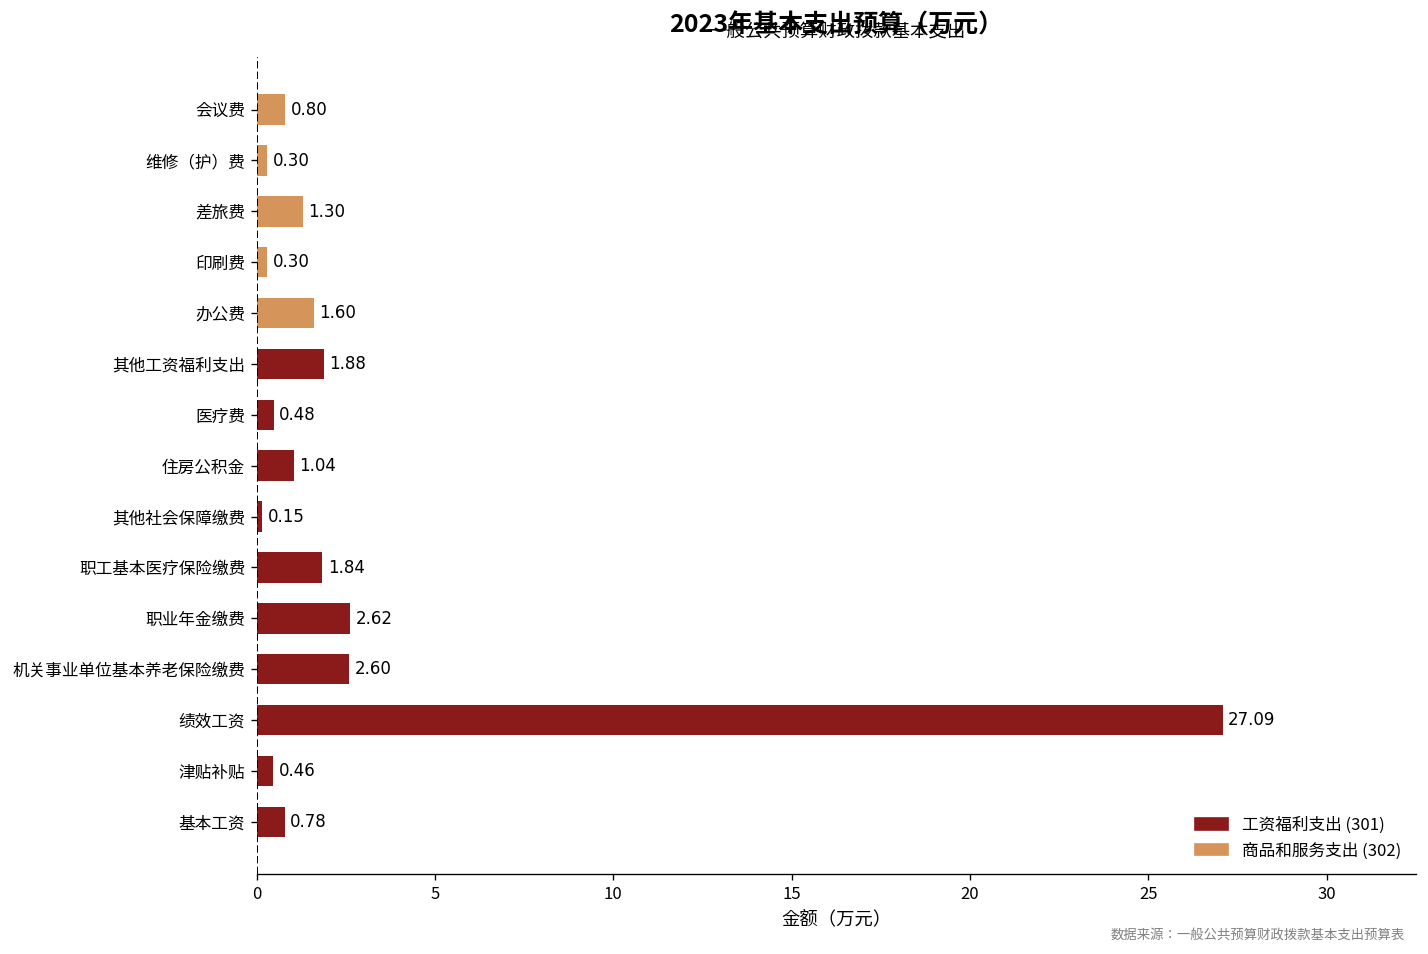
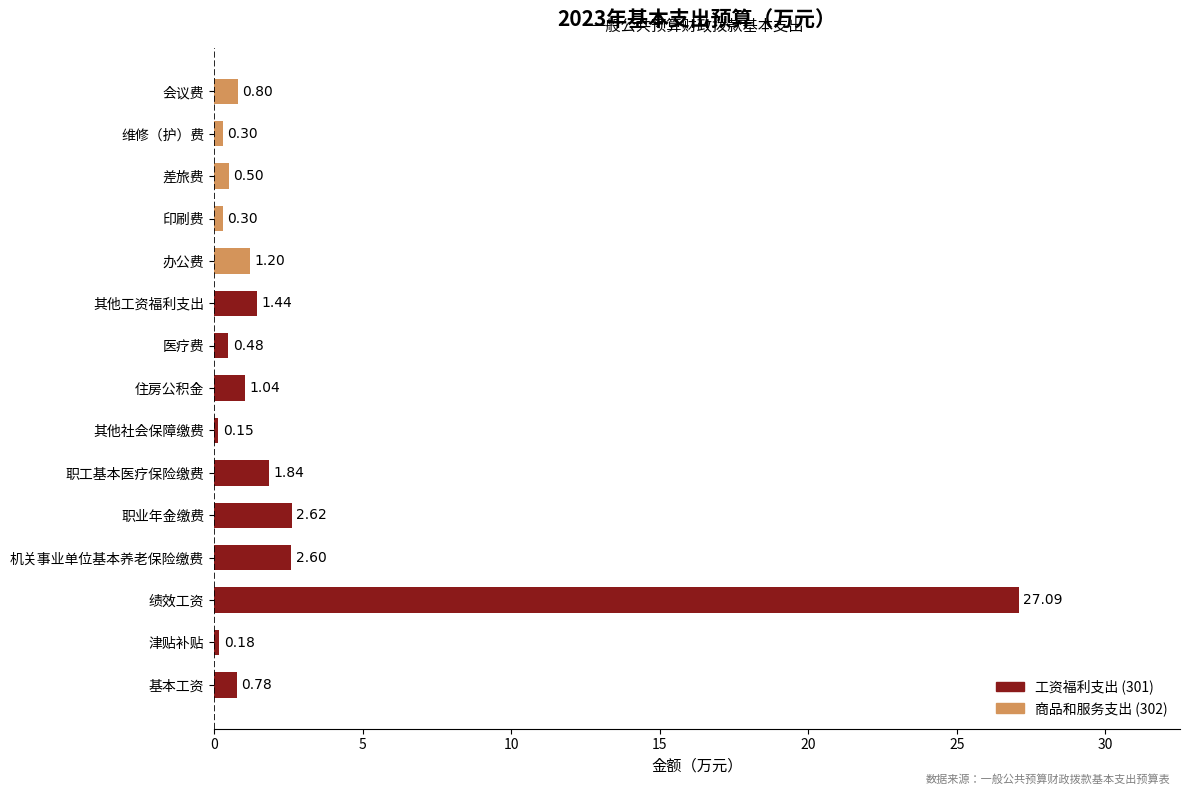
差旅费: 1.30 -> 0.50
办公费: 1.60 -> 1.20
其他工资福利支出: 1.88 -> 1.44
津贴补贴: 0.46 -> 0.18
